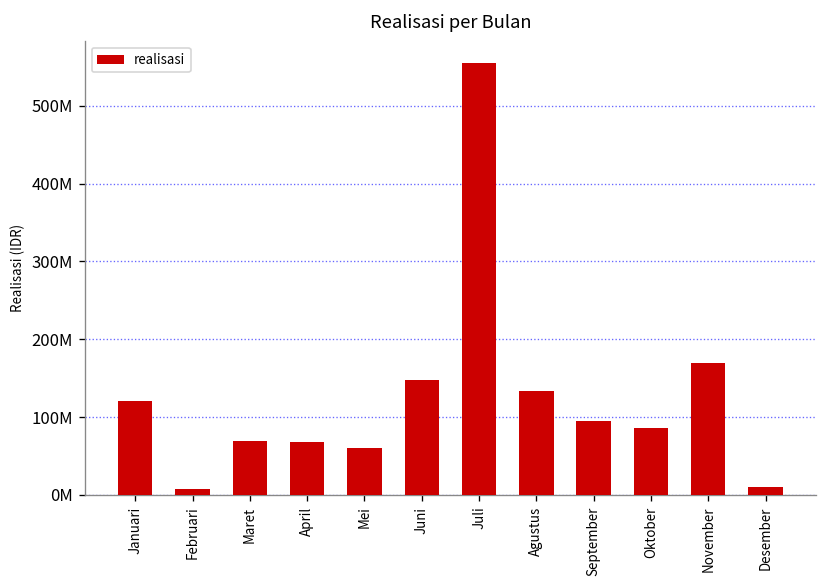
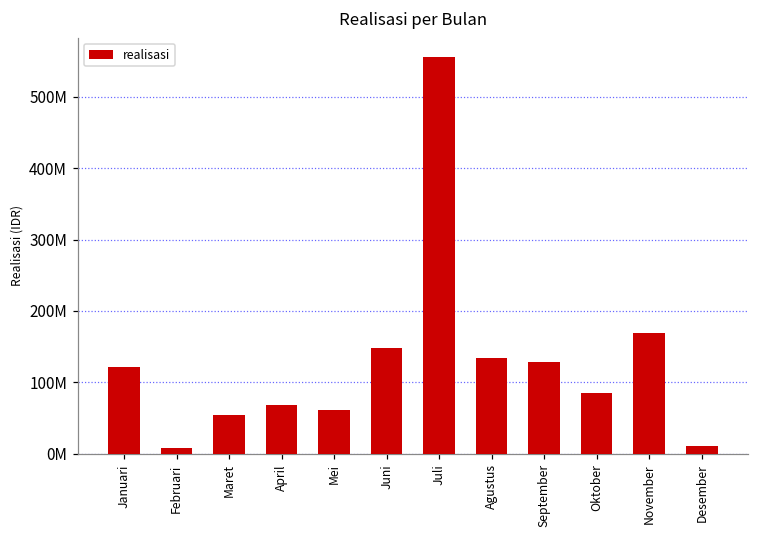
Maret: 70000000 -> 50000000
September: 100000000 -> 130000000
